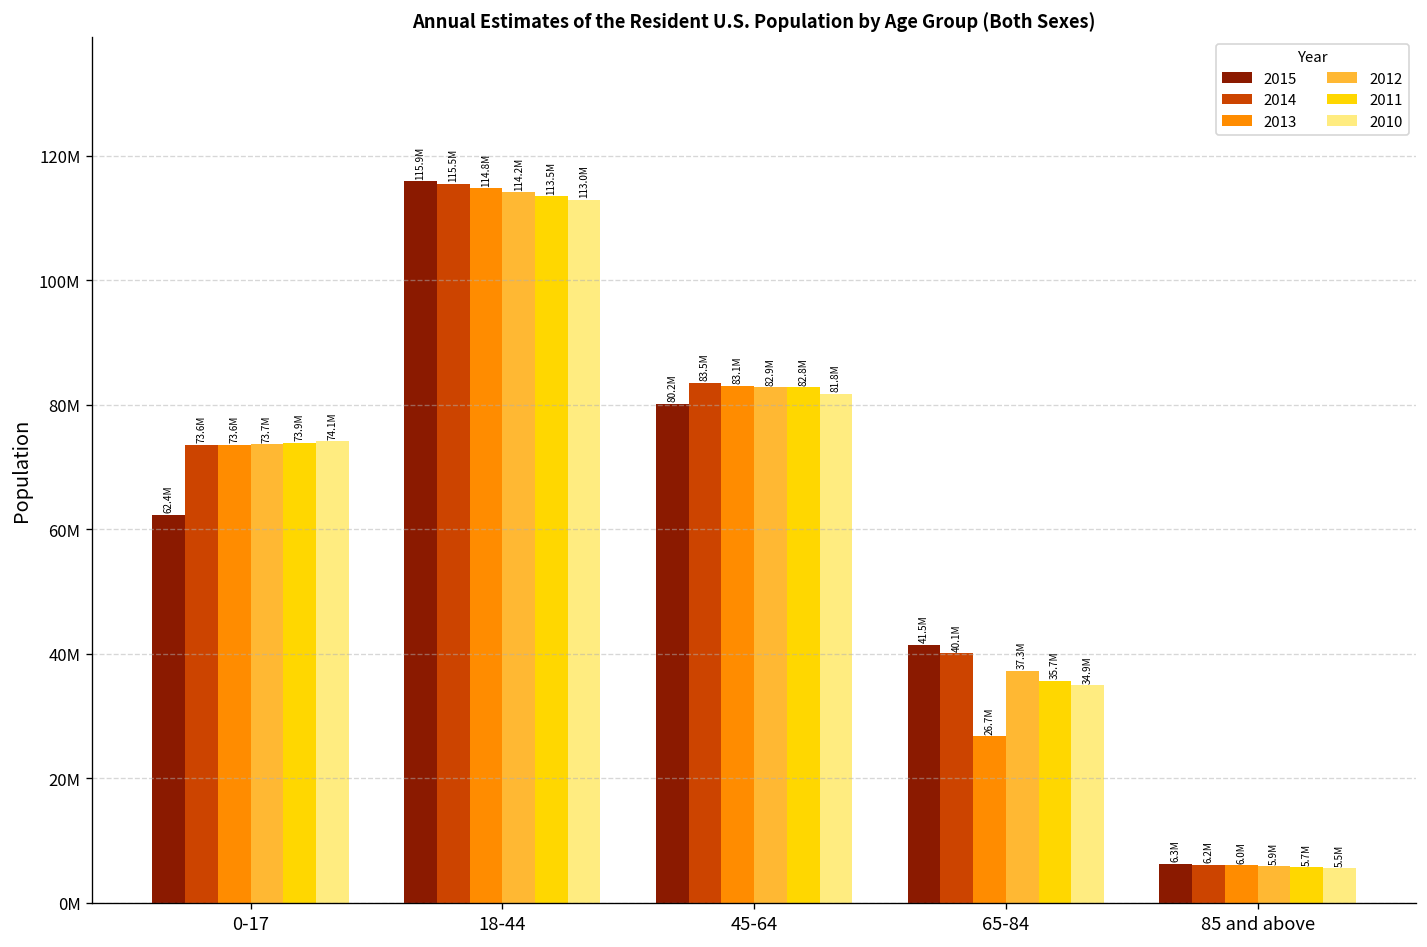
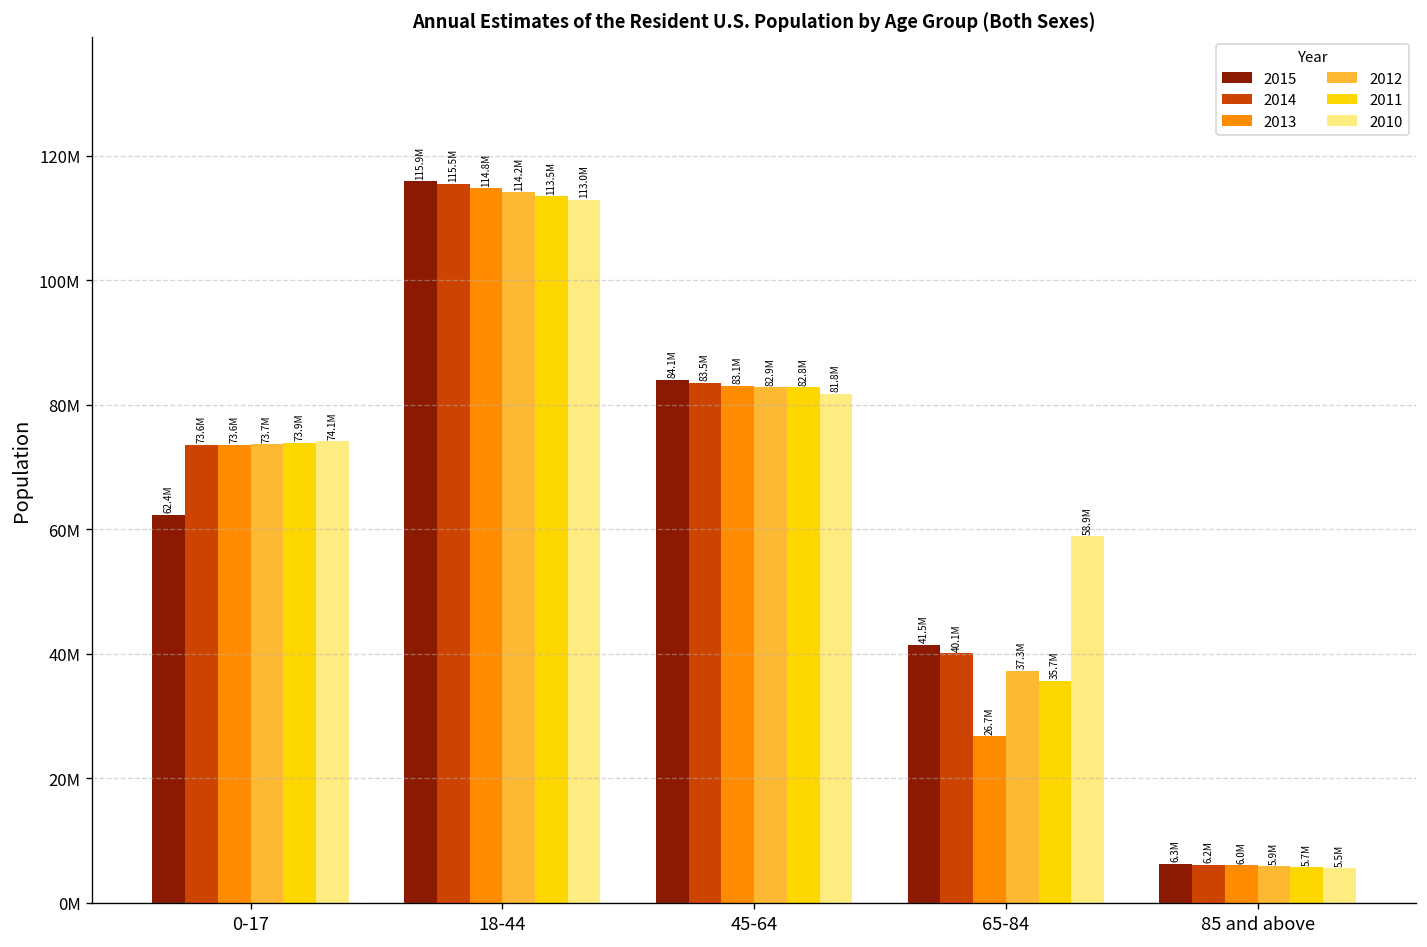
2015, 45-64: 80.2M -> 84.1M
2010, 65-84: 34.9M -> 58.9M
